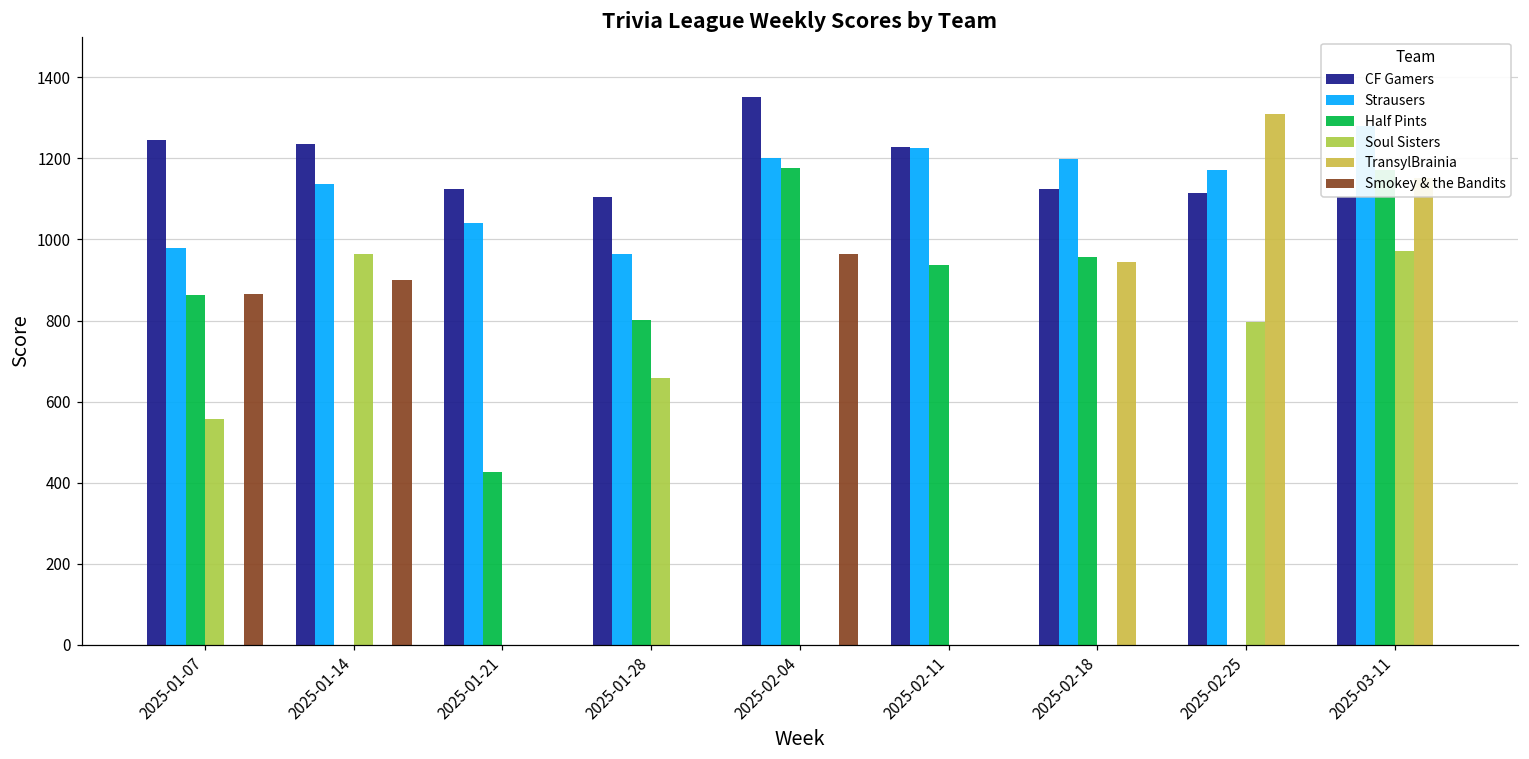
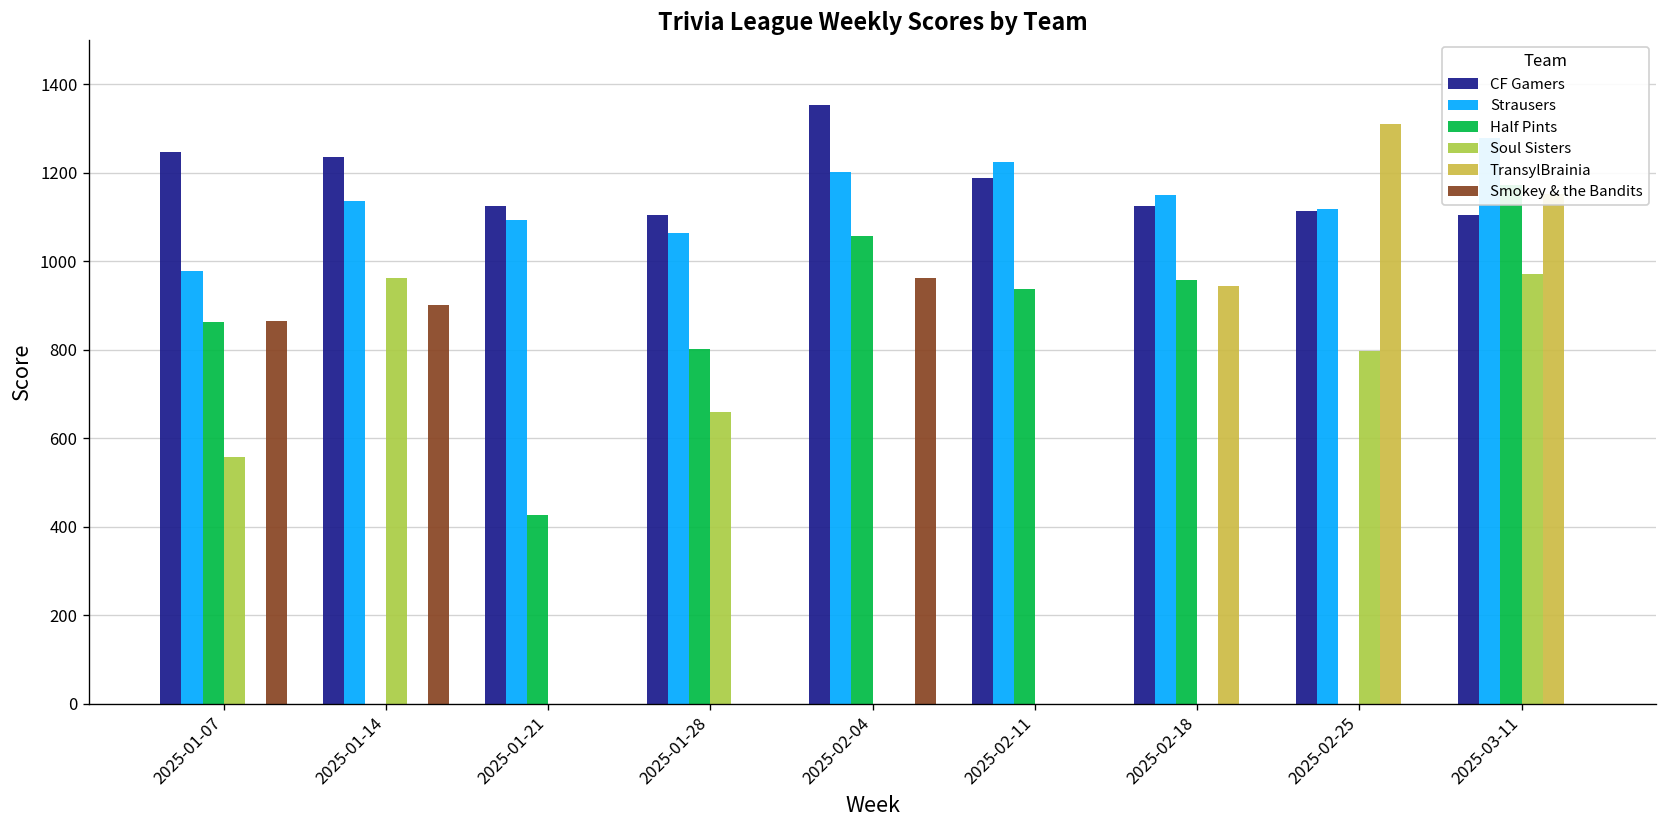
Strausers, 2025-01-21: 1040 -> 1090
Strausers, 2025-01-28: 960 -> 1060
Half Pints, 2025-02-04: 1180 -> 1060
CF Gamers, 2025-02-11: 1230 -> 1190
Strausers, 2025-02-18: 1200 -> 1150
Strausers, 2025-02-25: 1170 -> 1120
